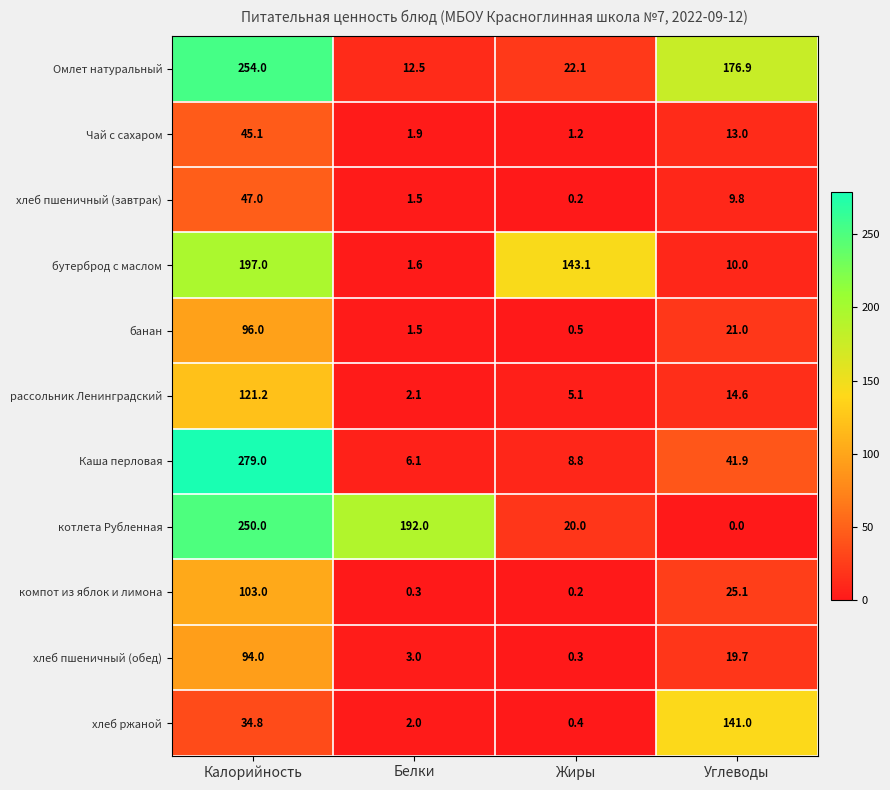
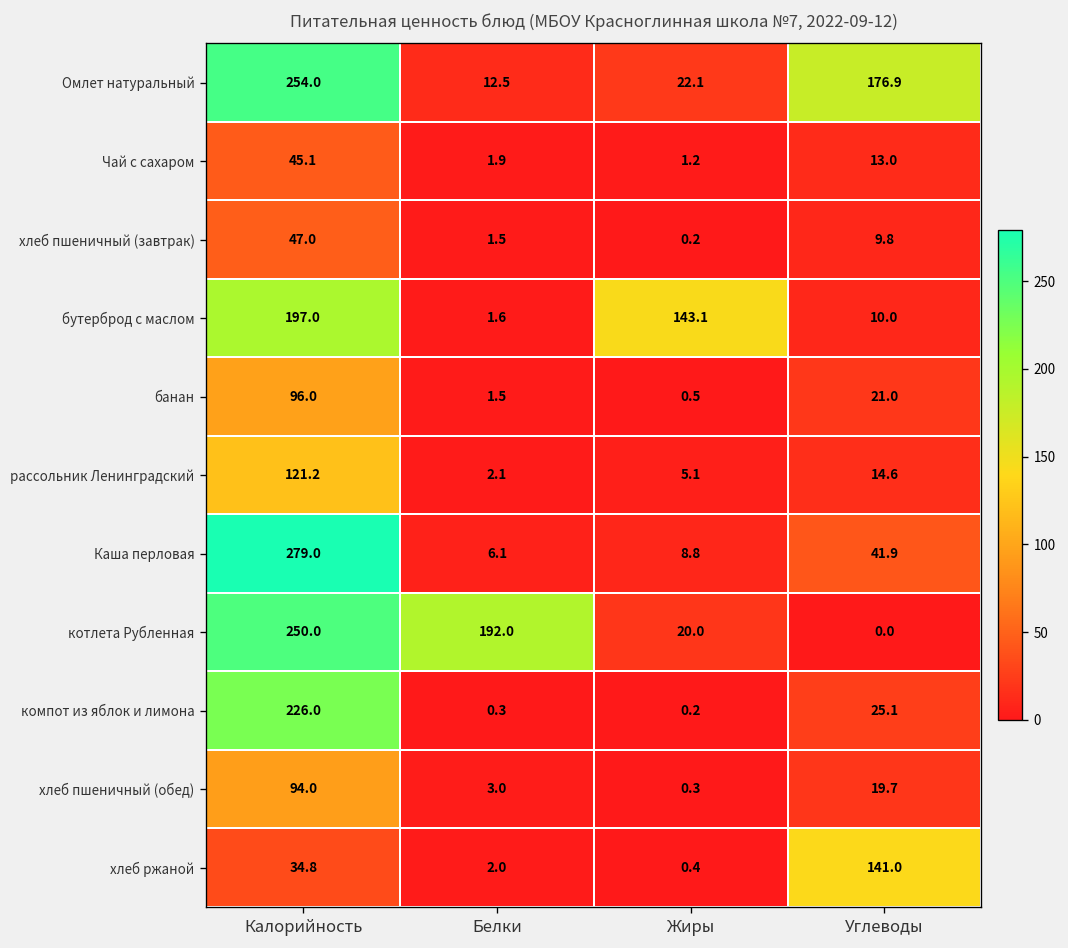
компот из яблок и лимона, Калорийность: 103.0 -> 226.0
